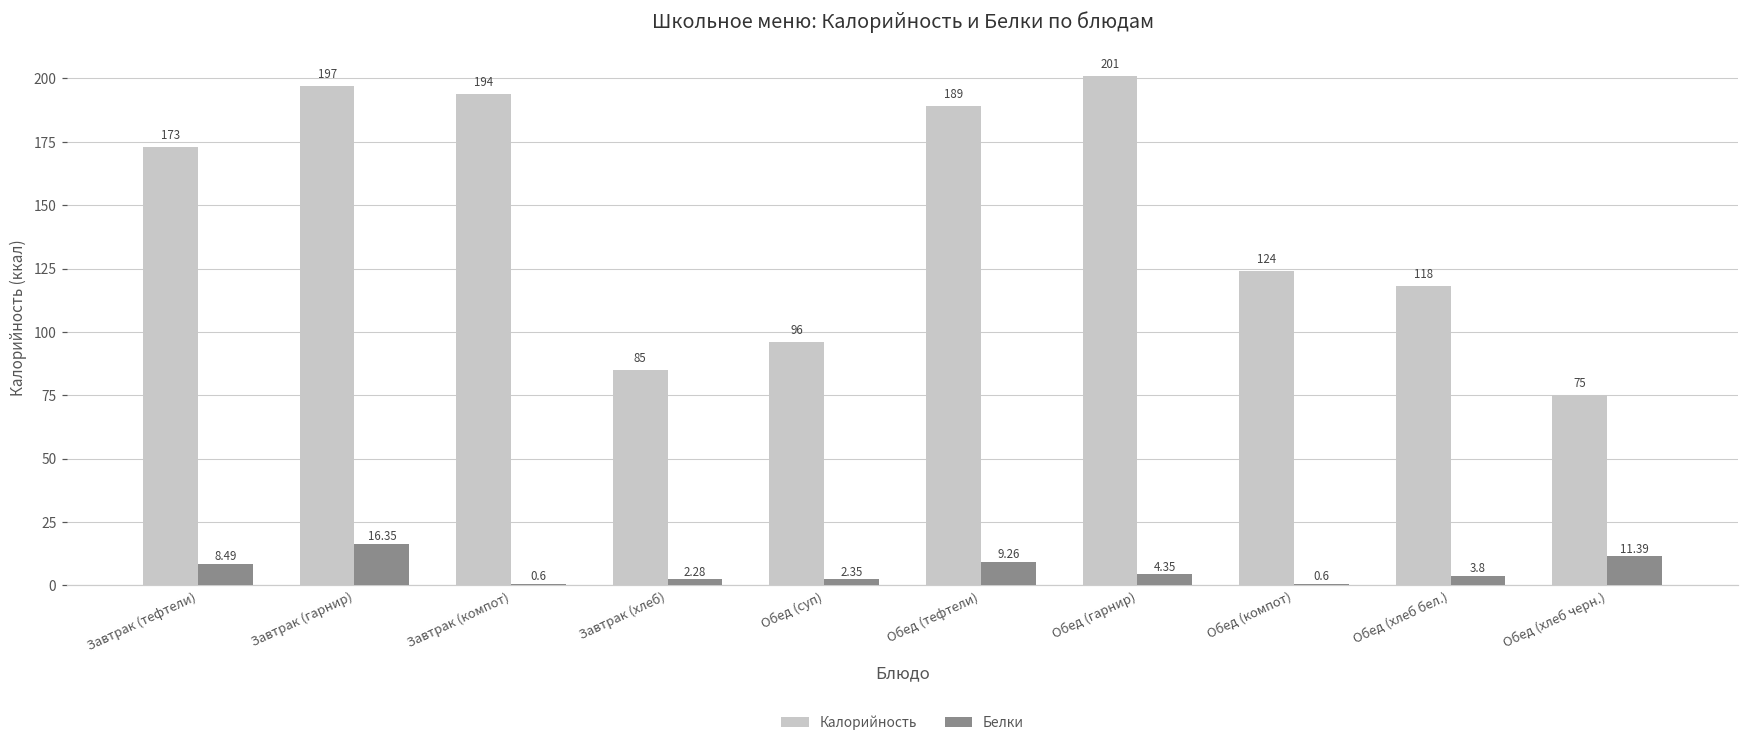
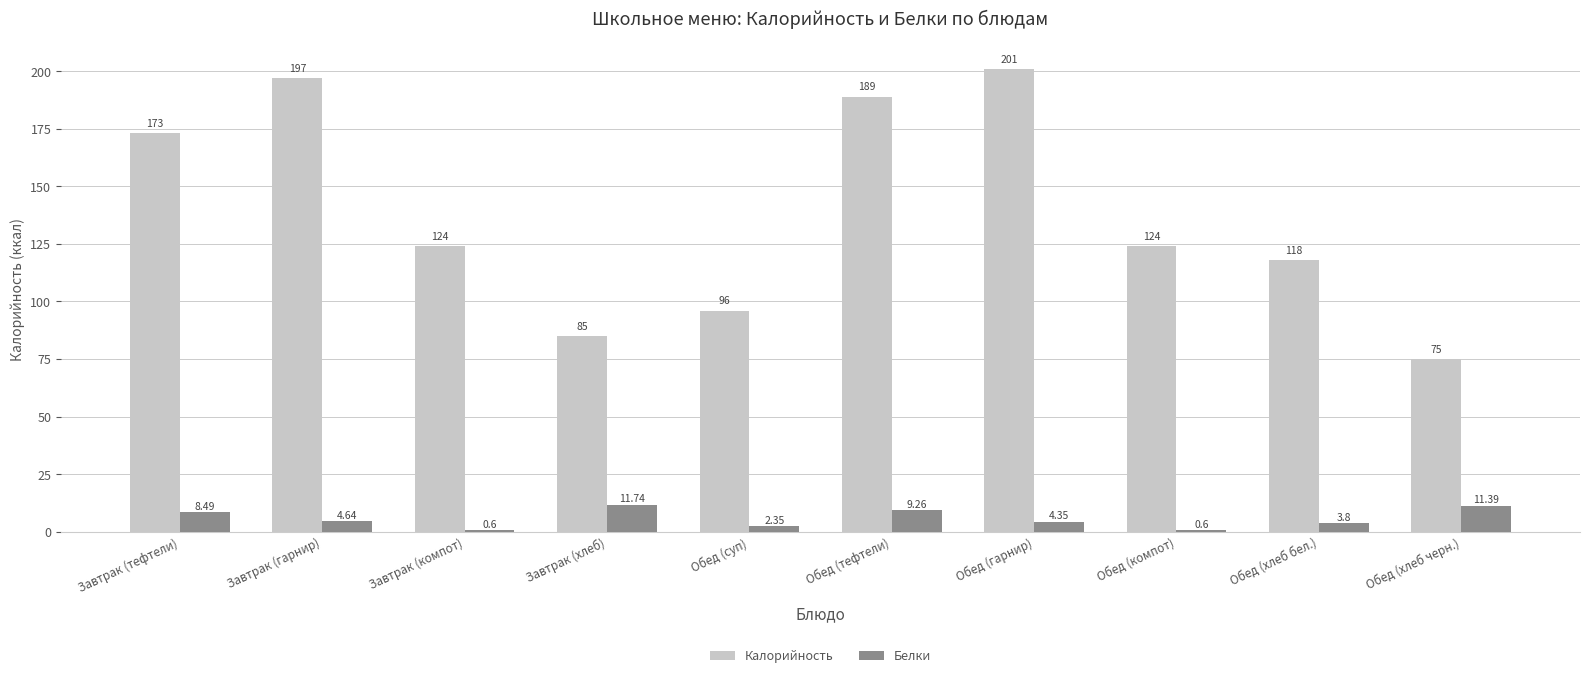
Белки, Завтрак (гарнир): 16.35 -> 4.64
Калорийность, Завтрак (компот): 194 -> 124
Белки, Завтрак (хлеб): 2.28 -> 11.74
